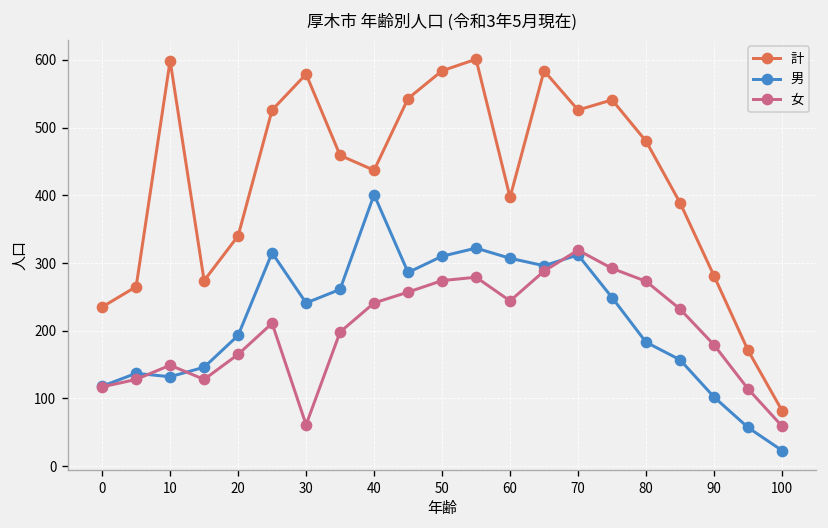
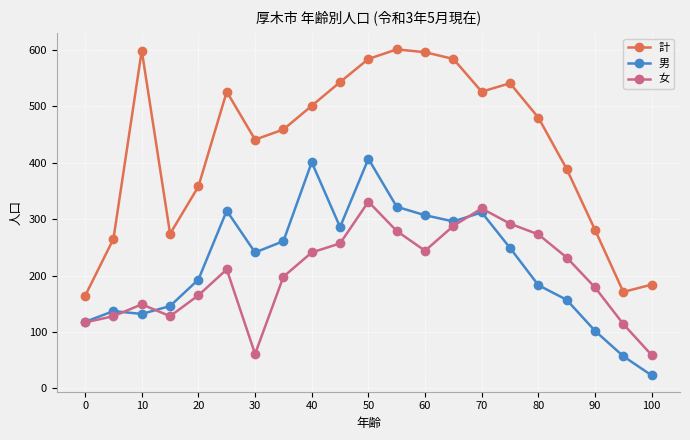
計, 0: 240 -> 160
計, 20: 340 -> 360
計, 30: 580 -> 440
計, 40: 440 -> 500
男, 50: 310 -> 410
女, 50: 270 -> 330
計, 60: 400 -> 600
計, 100: 80 -> 180
